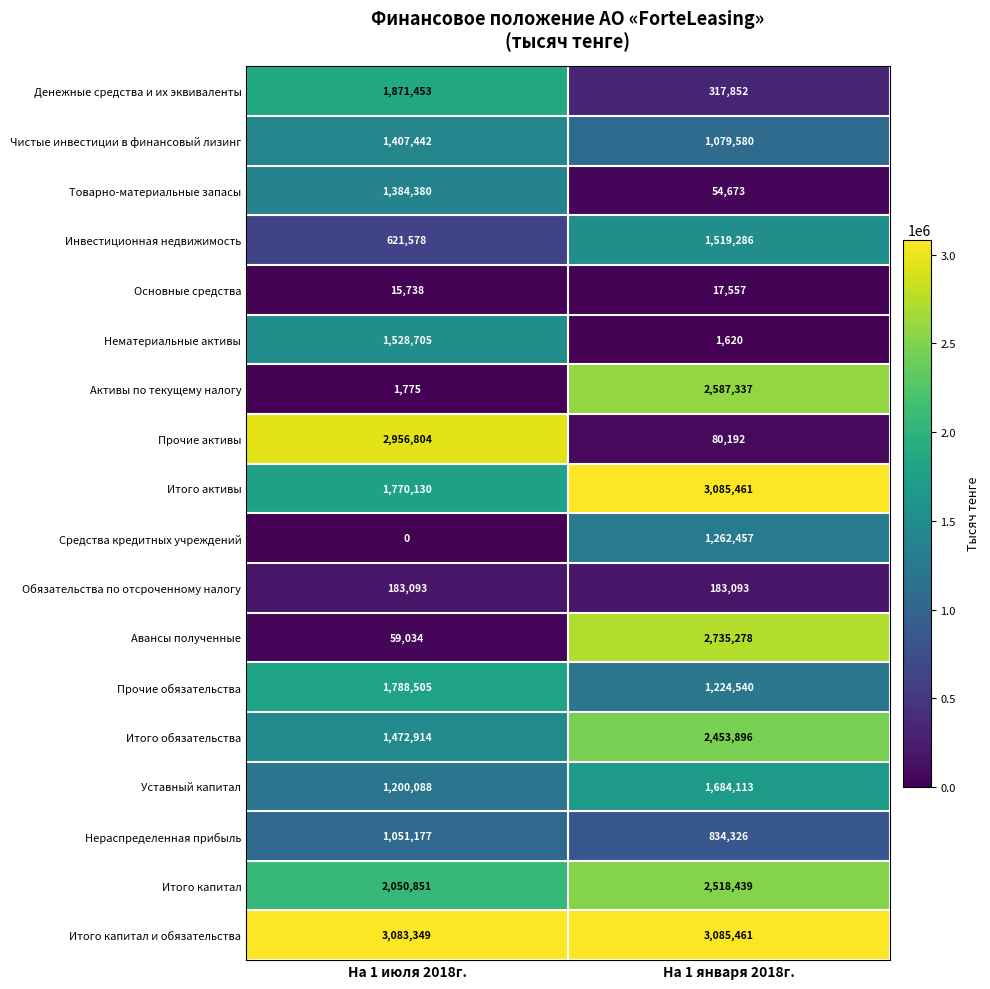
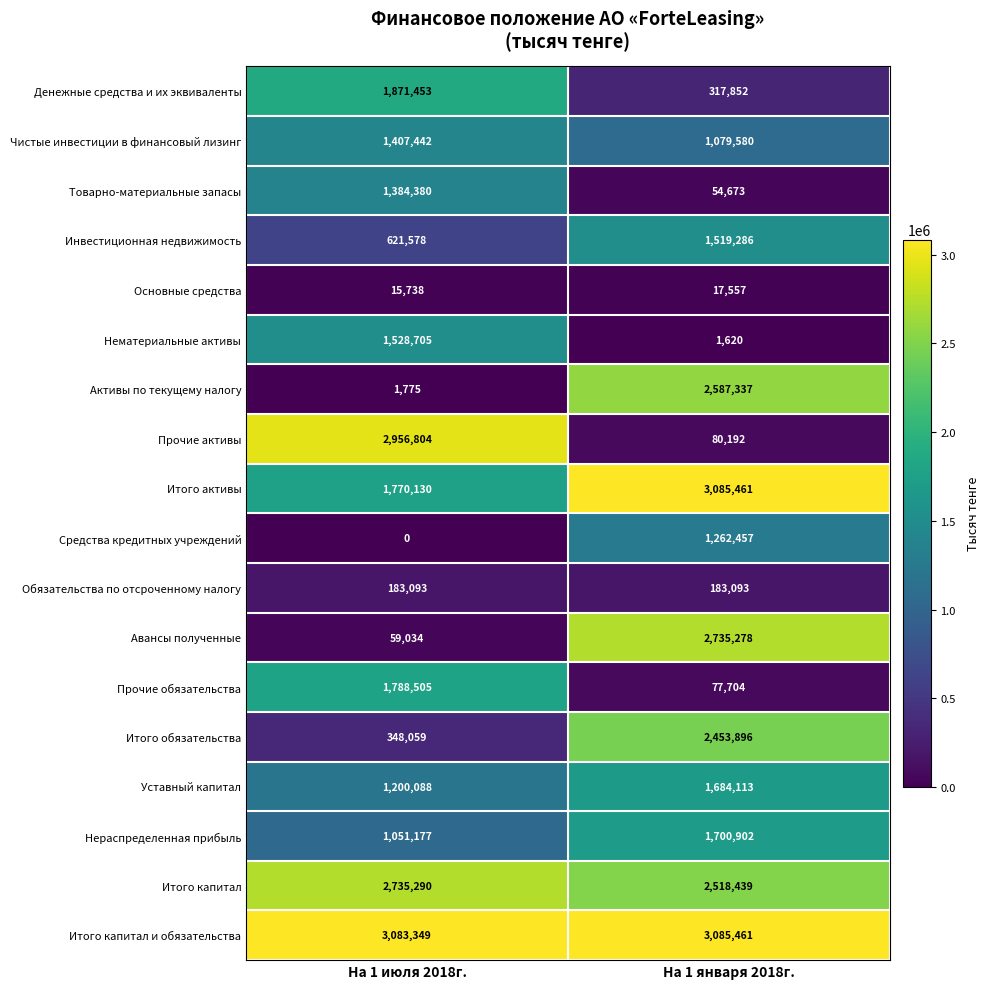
Прочие обязательства, На 1 января 2018г.: 1,224,540 -> 77,704
Итого обязательства, На 1 июля 2018г.: 1,472,914 -> 348,059
Нераспределенная прибыль, На 1 января 2018г.: 834,326 -> 1,700,902
Итого капитал, На 1 июля 2018г.: 2,050,851 -> 2,735,290
